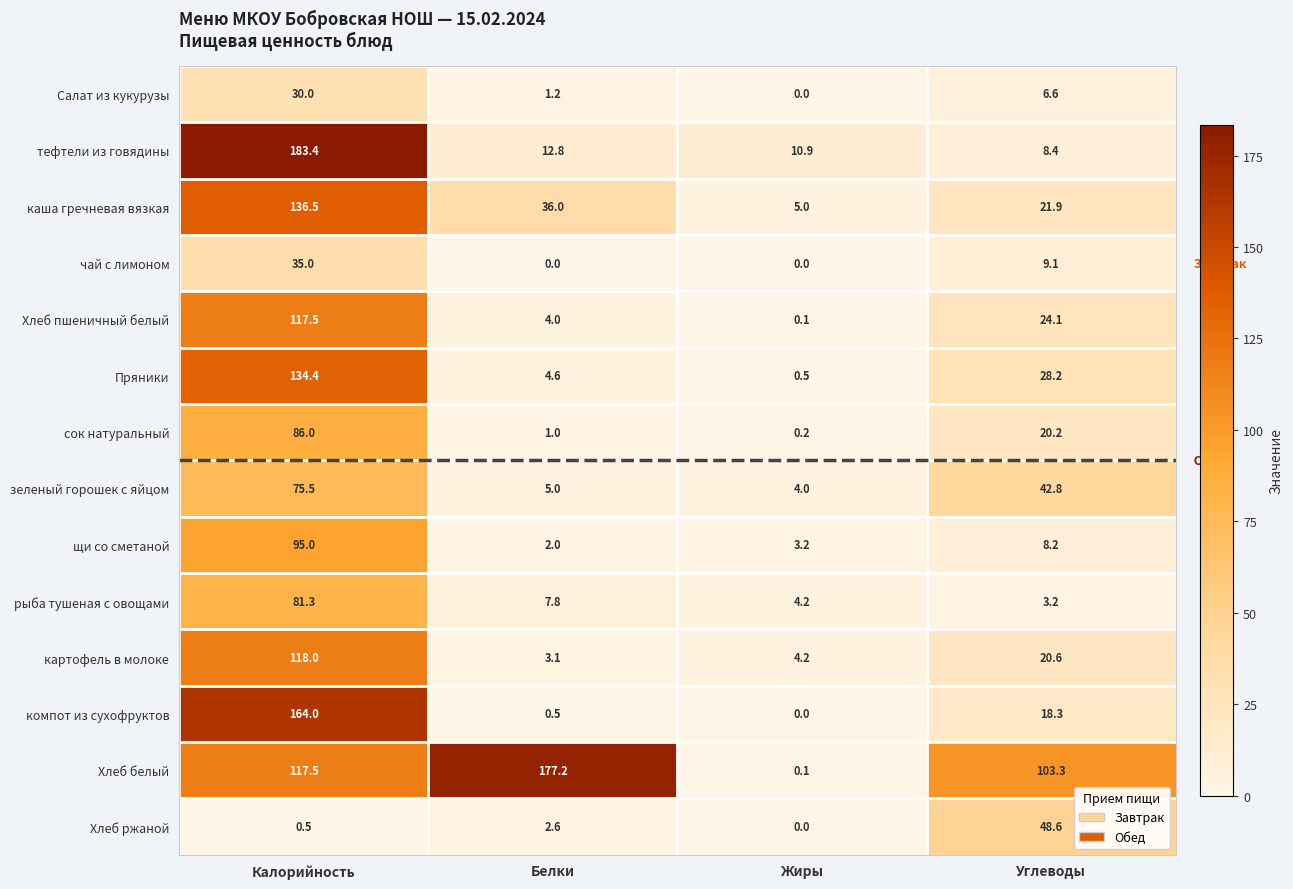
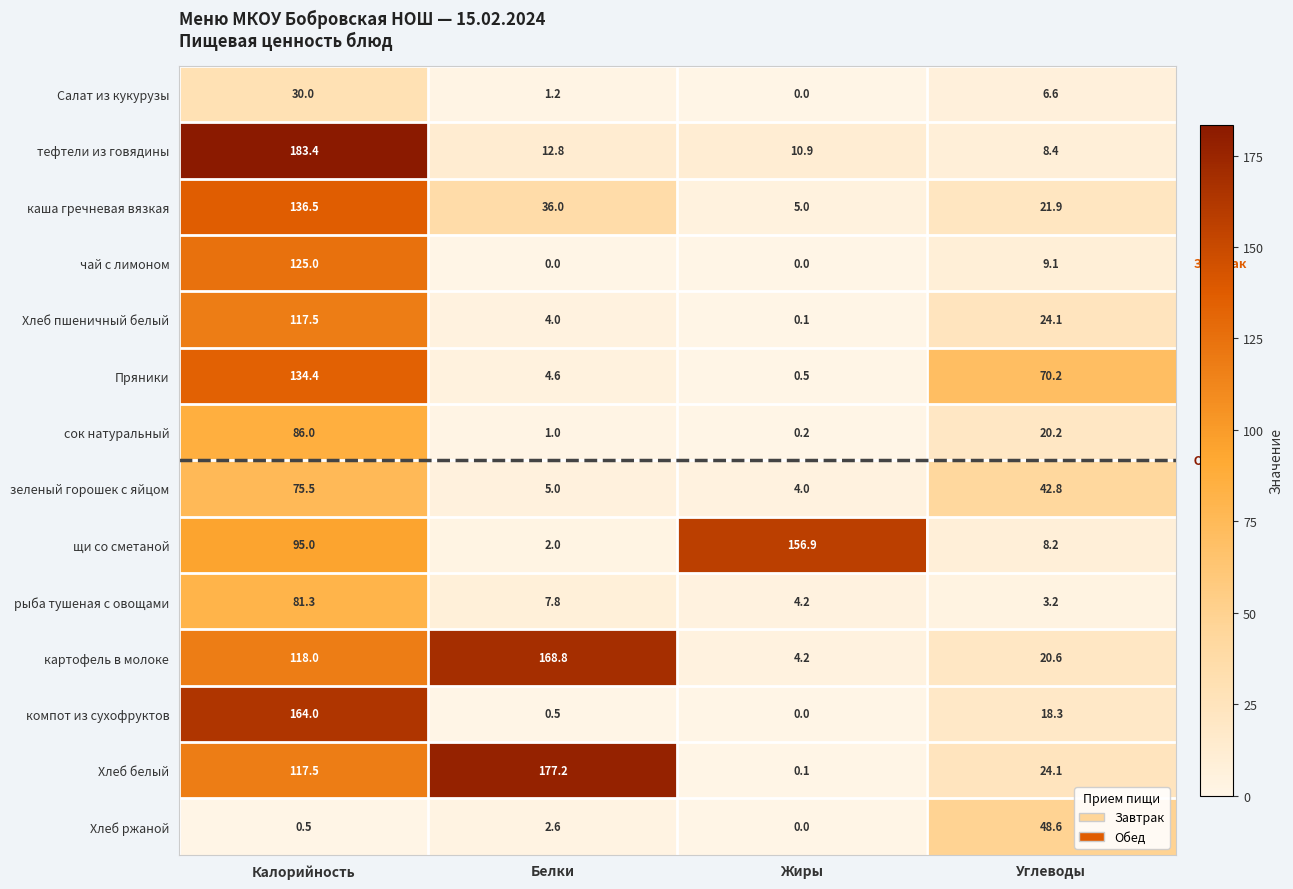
чай с лимоном, Калорийность: 35.0 -> 125.0
Пряники, Углеводы: 28.2 -> 70.2
щи со сметаной, Жиры: 3.2 -> 156.9
картофель в молоке, Белки: 3.1 -> 168.8
Хлеб белый, Углеводы: 103.3 -> 24.1
